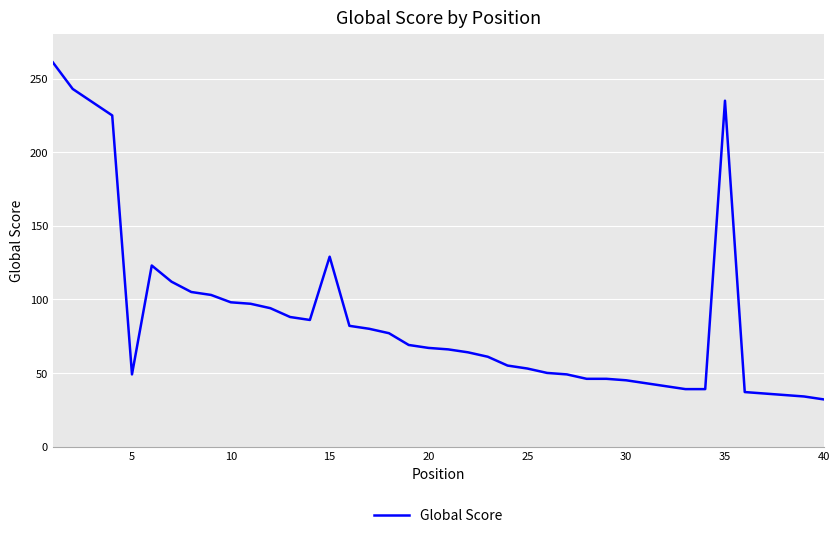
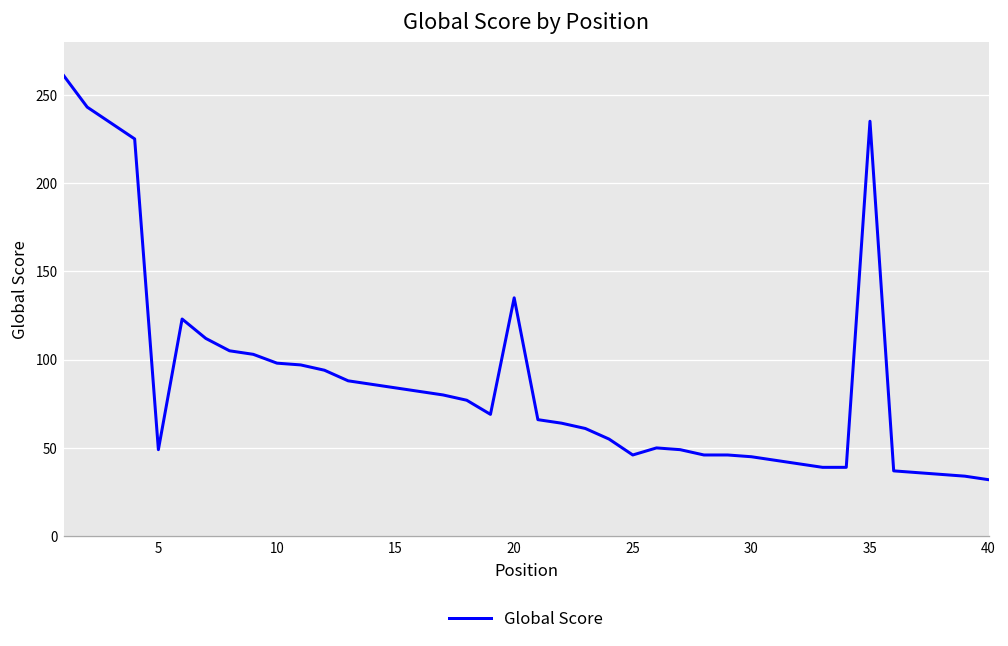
15: 129 -> 84
20: 67 -> 135
25: 53 -> 46
